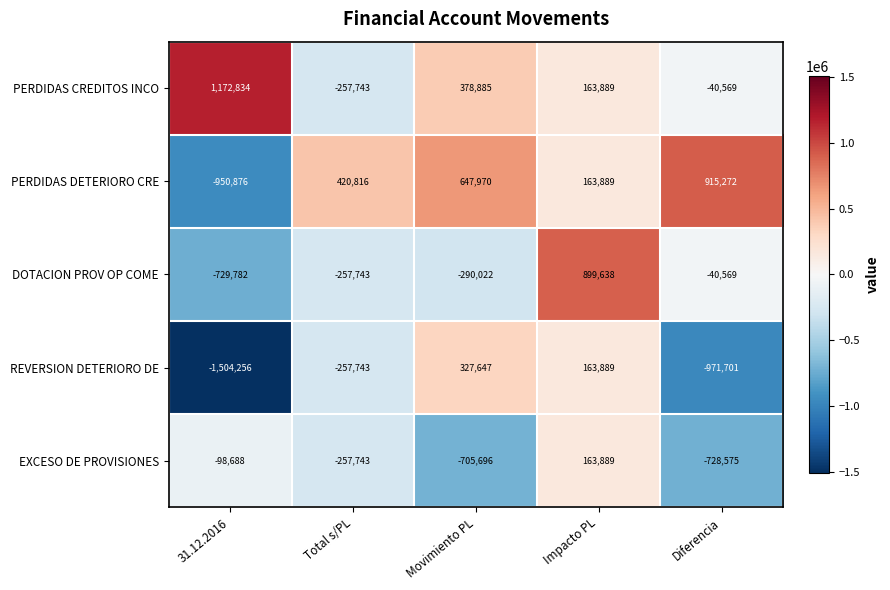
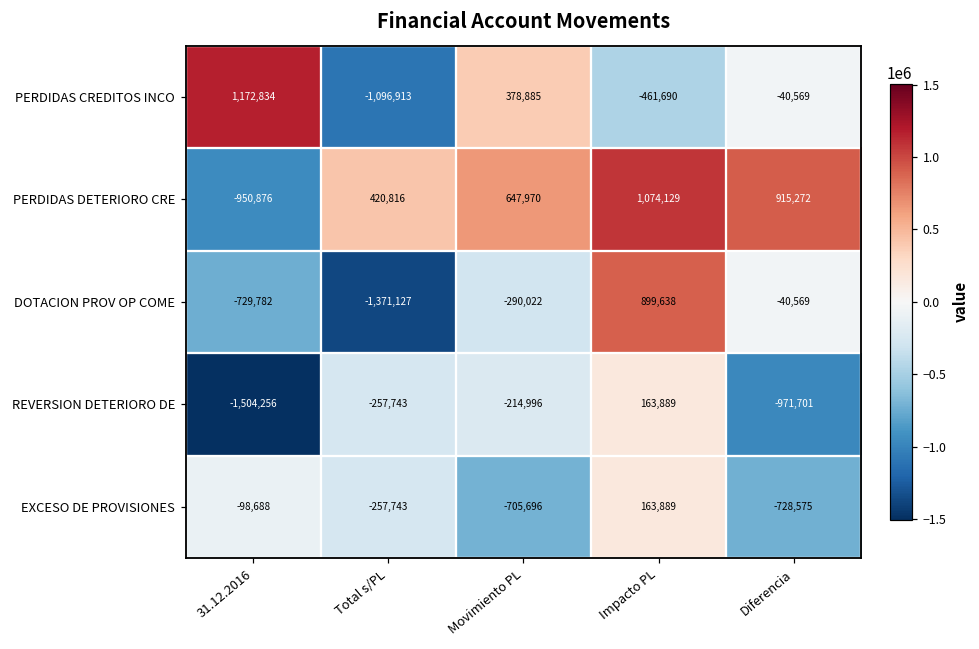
PERDIDAS CREDITOS INCO, Total s/PL: -257,743 -> -1,096,913
PERDIDAS CREDITOS INCO, Impacto PL: 163,889 -> -461,690
PERDIDAS DETERIORO CRE, Impacto PL: 163,889 -> 1,074,129
DOTACION PROV OP COME, Total s/PL: -257,743 -> -1,371,127
REVERSION DETERIORO DE, Movimiento PL: 327,647 -> -214,996
